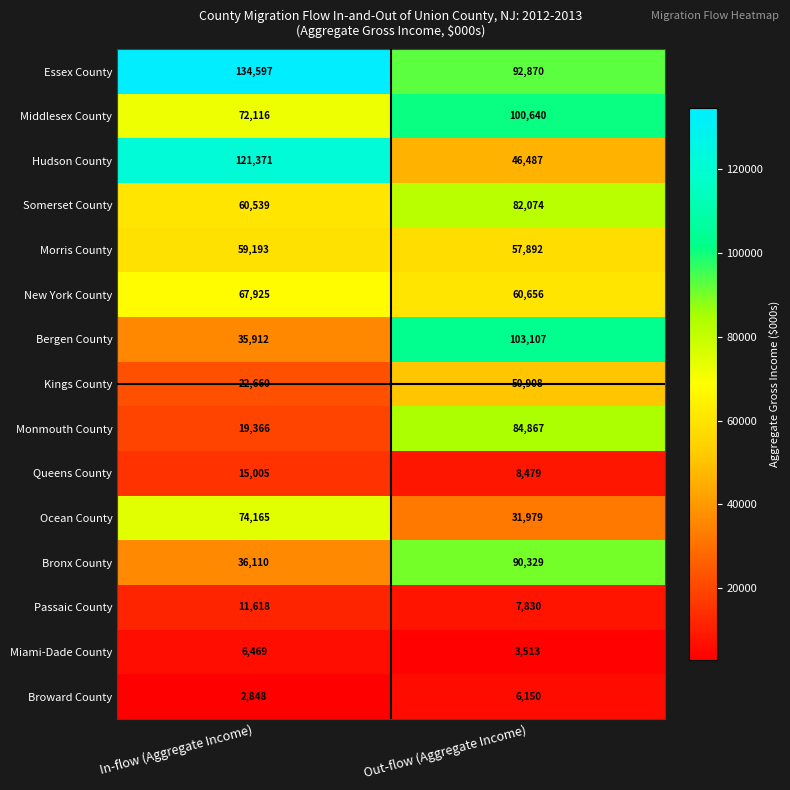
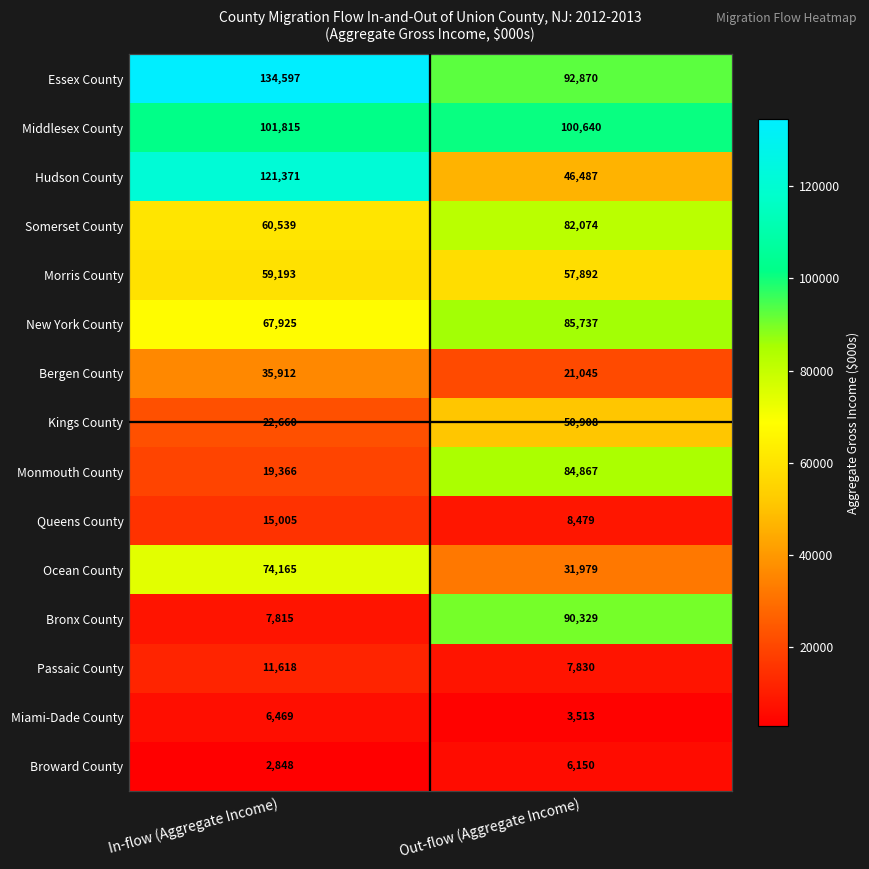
Middlesex County, In-flow (Aggregate Income): 72,116 -> 101,815
New York County, Out-flow (Aggregate Income): 60,656 -> 85,737
Bergen County, Out-flow (Aggregate Income): 103,107 -> 21,045
Bronx County, In-flow (Aggregate Income): 36,110 -> 7,815
